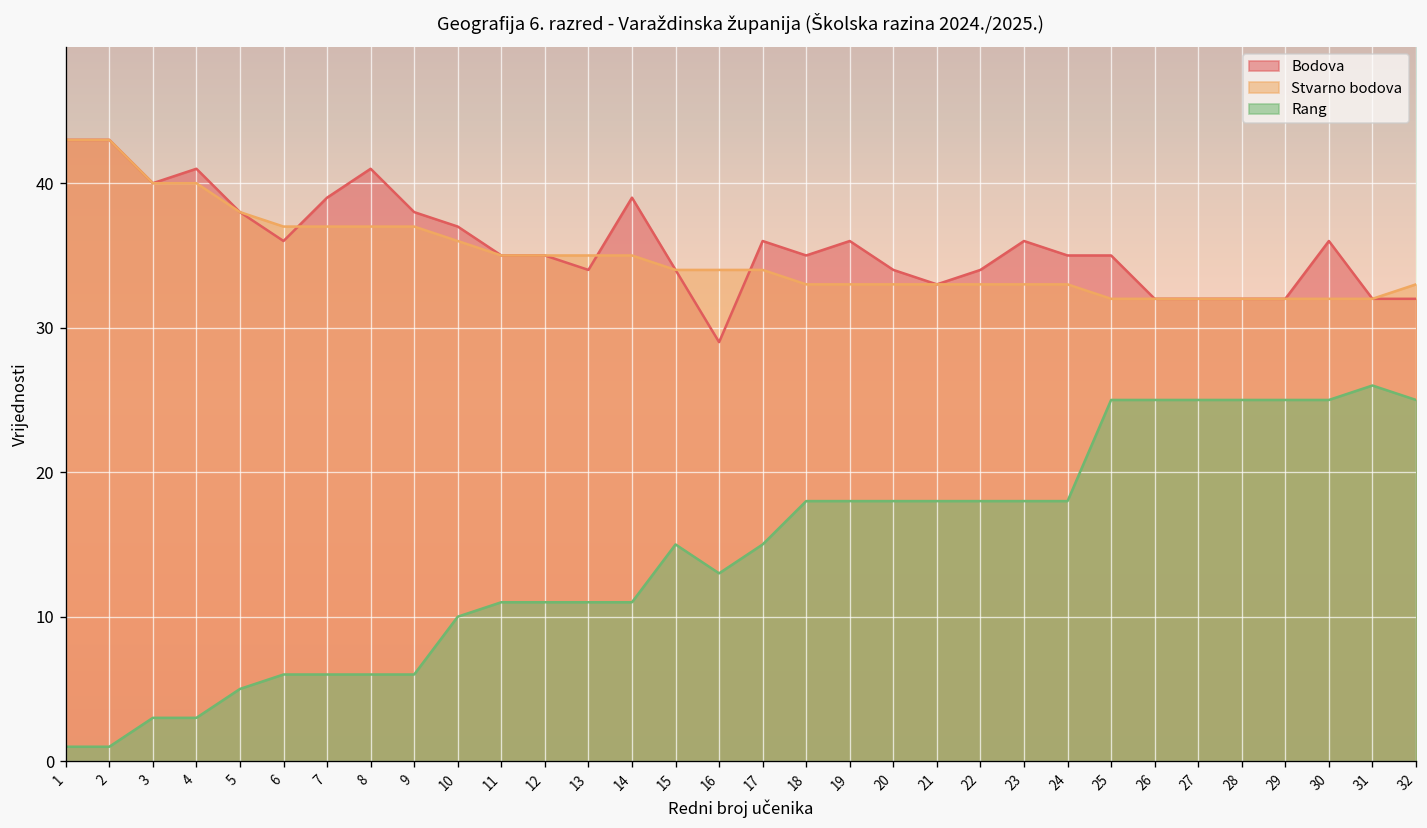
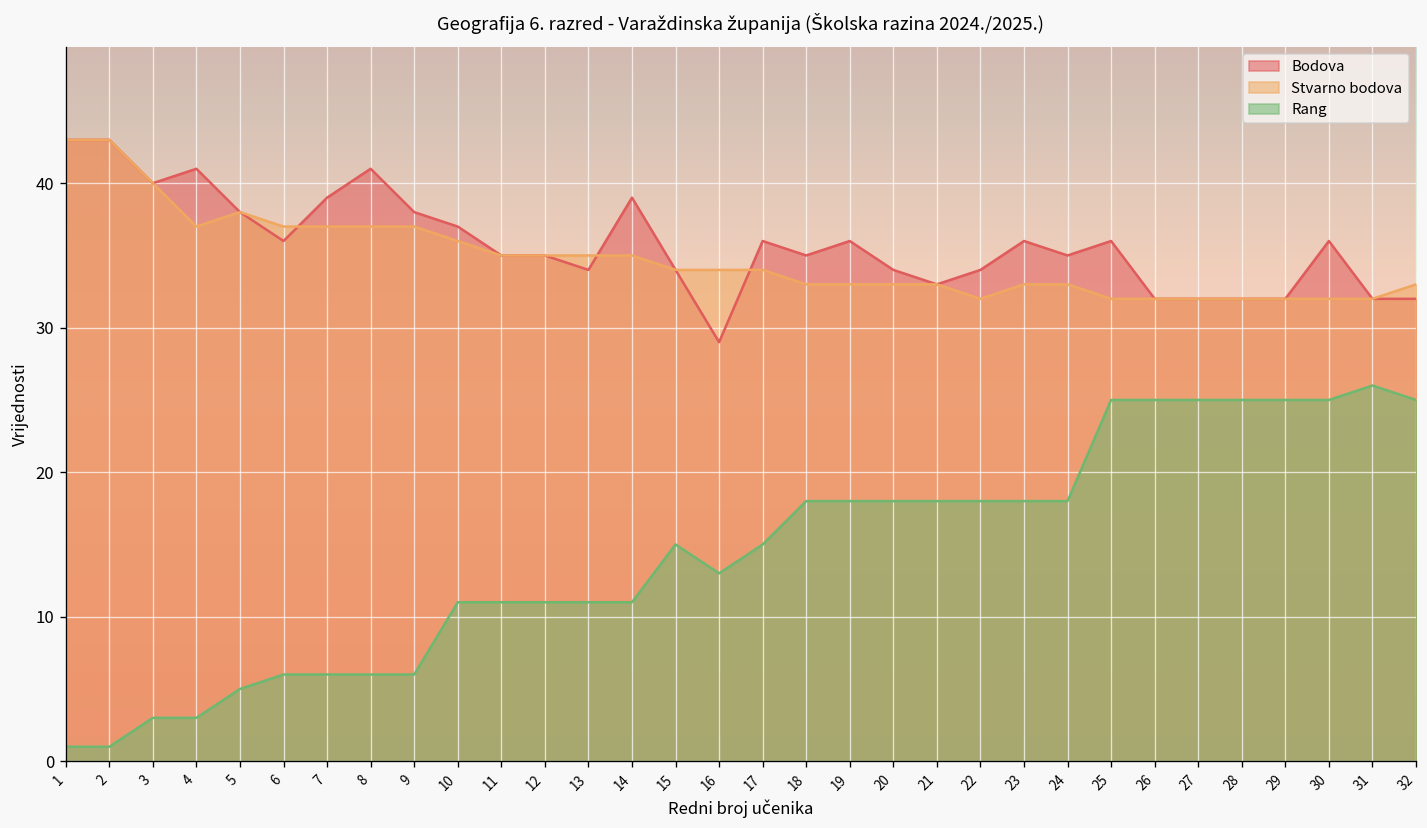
Stvarno bodova, 4: 40 -> 37
Rang, 10: 10 -> 11
Stvarno bodova, 22: 33 -> 32
Bodova, 25: 35 -> 36
